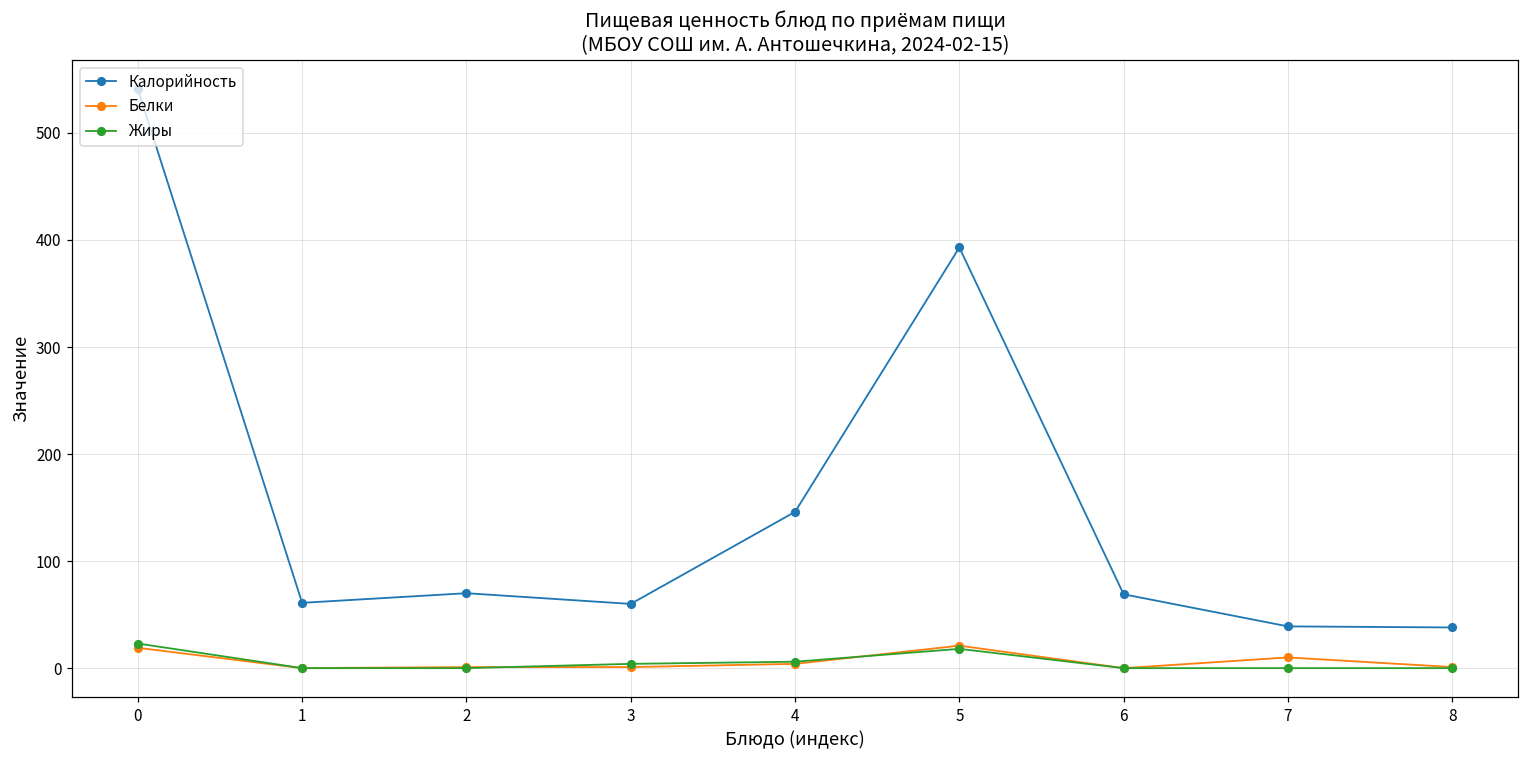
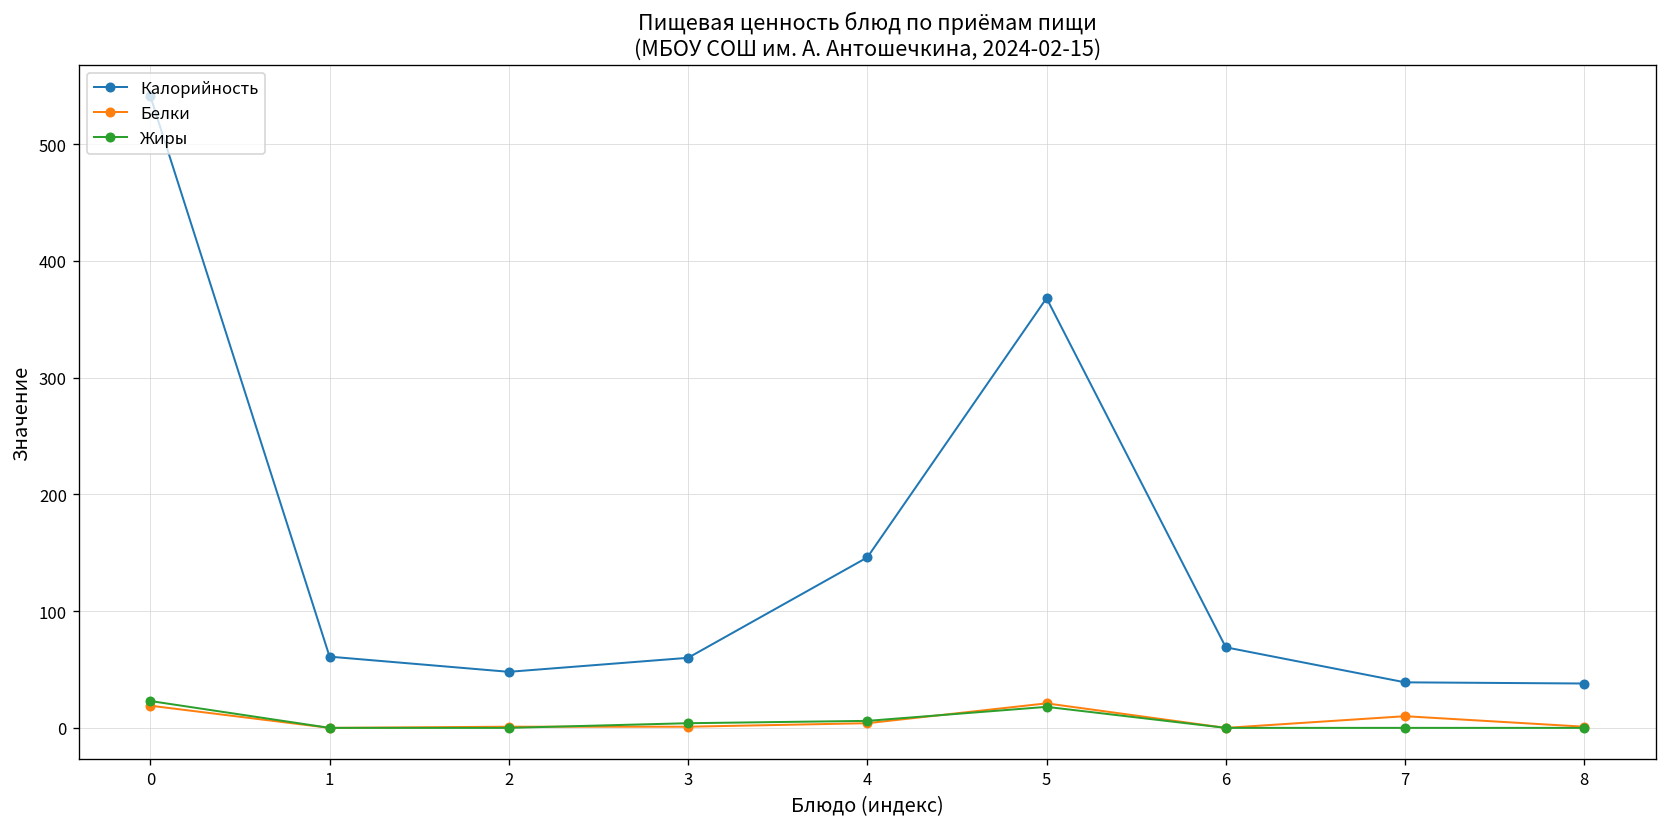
Калорийность, 2: 70 -> 50
Калорийность, 5: 390 -> 370
